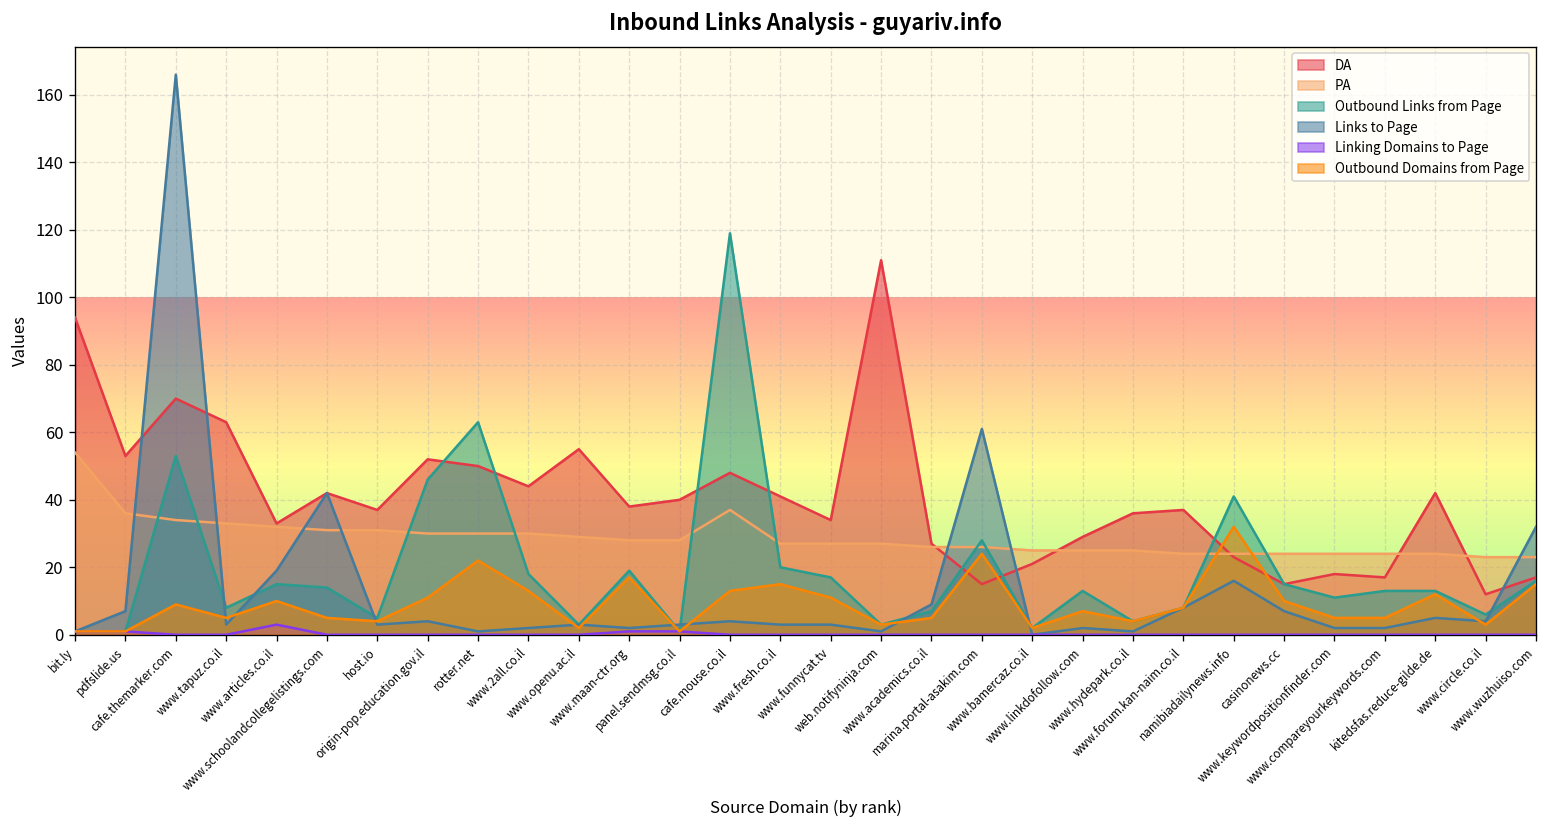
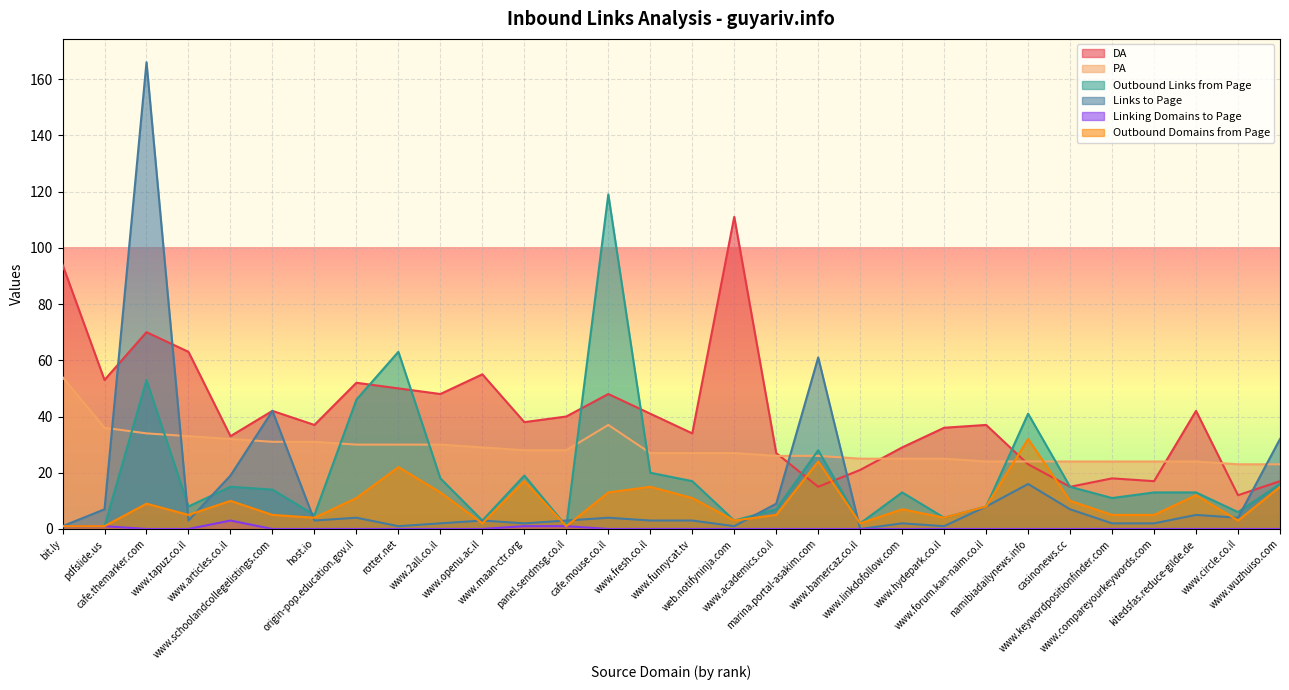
DA, www.2all.co.il: 44 -> 48
